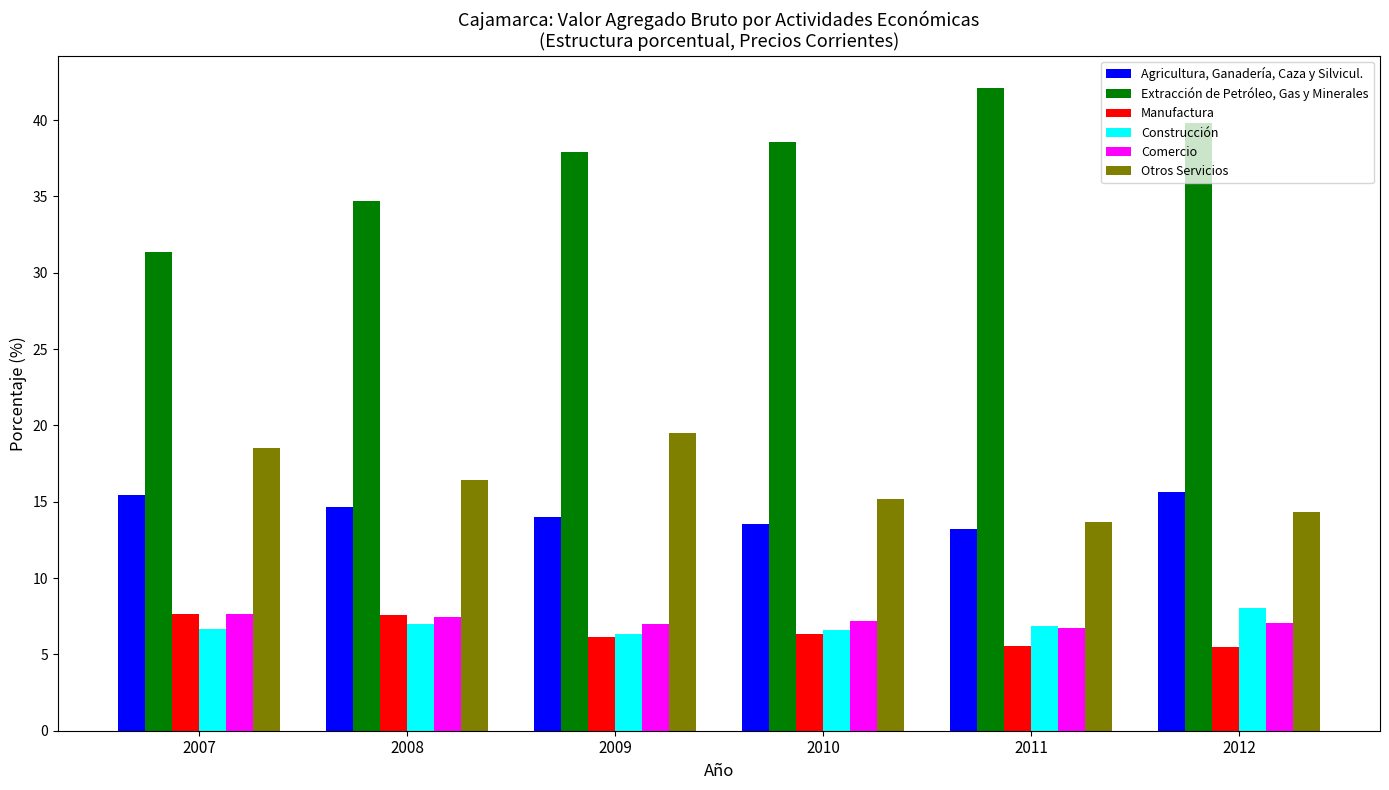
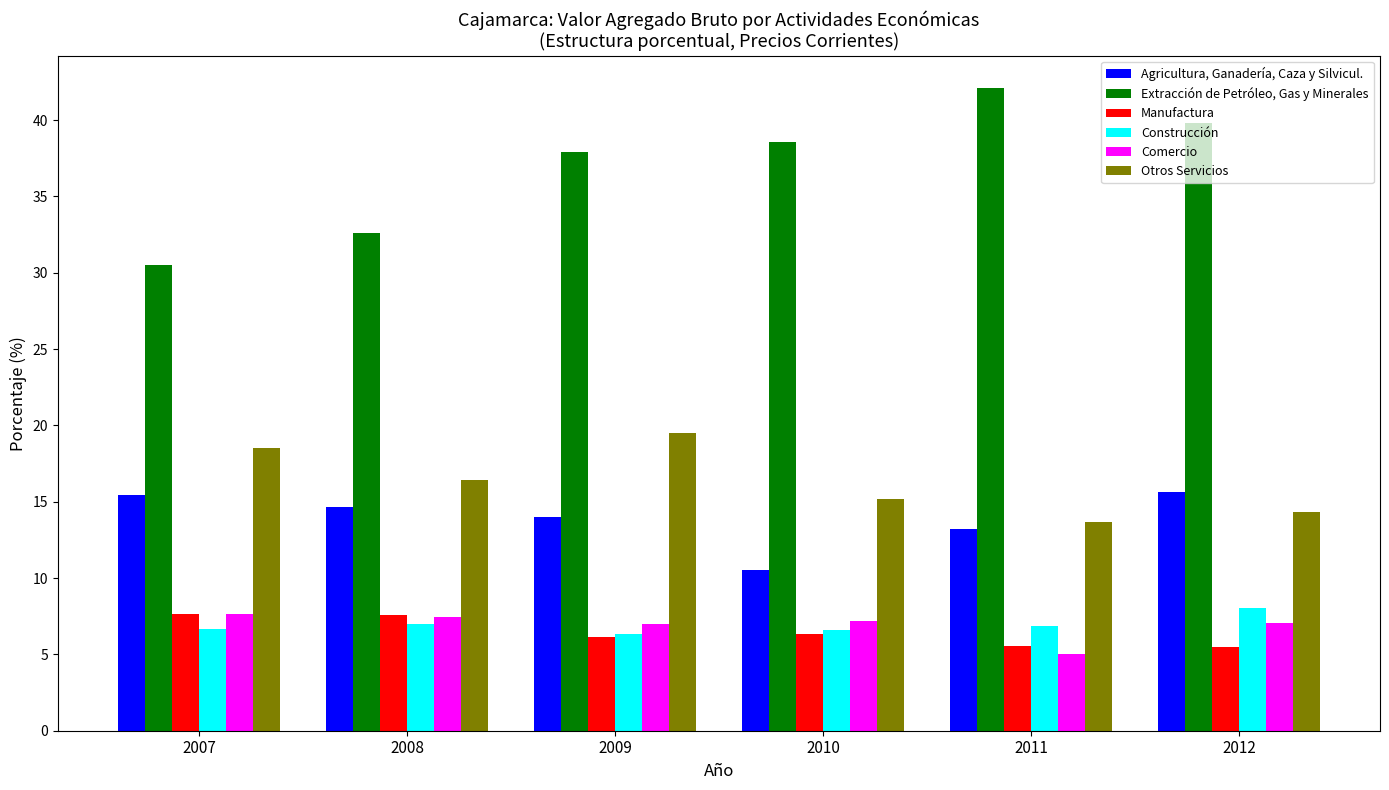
Extracción de Petróleo, Gas y Minerales, 2007: 31.4 -> 30.5
Extracción de Petróleo, Gas y Minerales, 2008: 34.7 -> 32.6
Agricultura, Ganadería, Caza y Silvicul., 2010: 13.5 -> 10.5
Comercio, 2011: 6.7 -> 5.0
